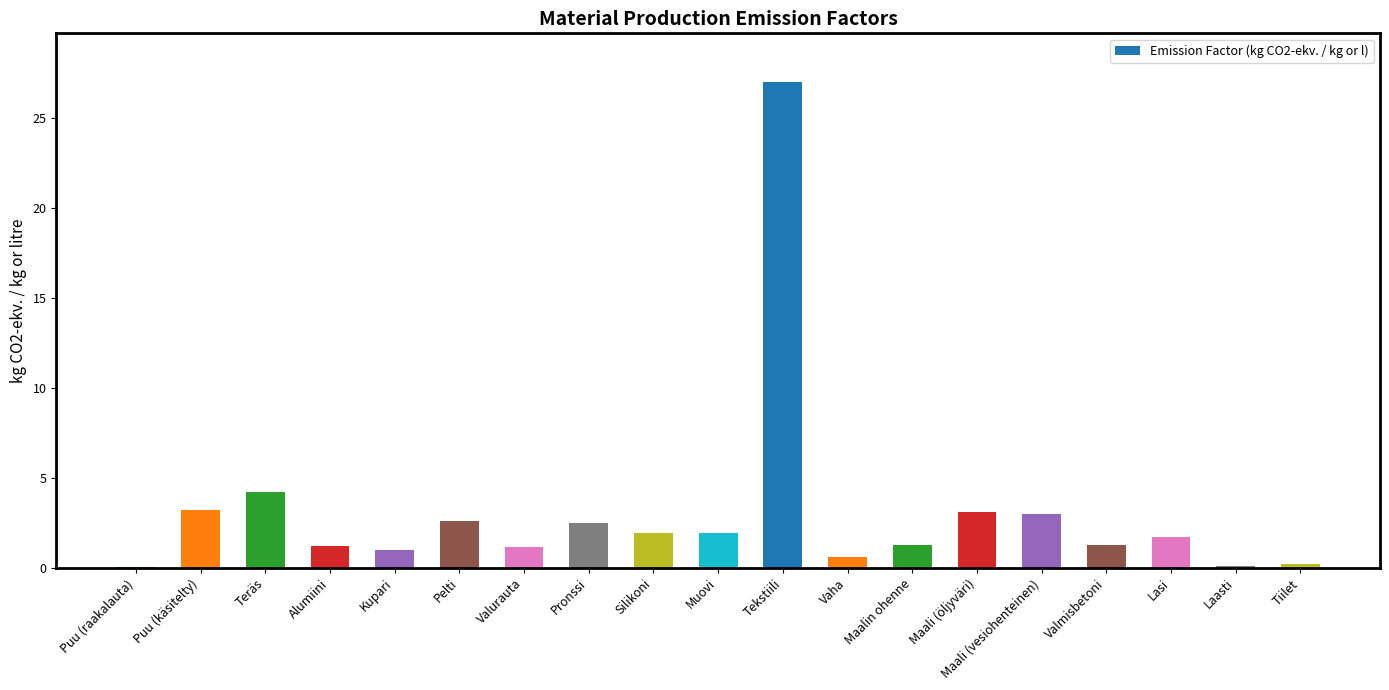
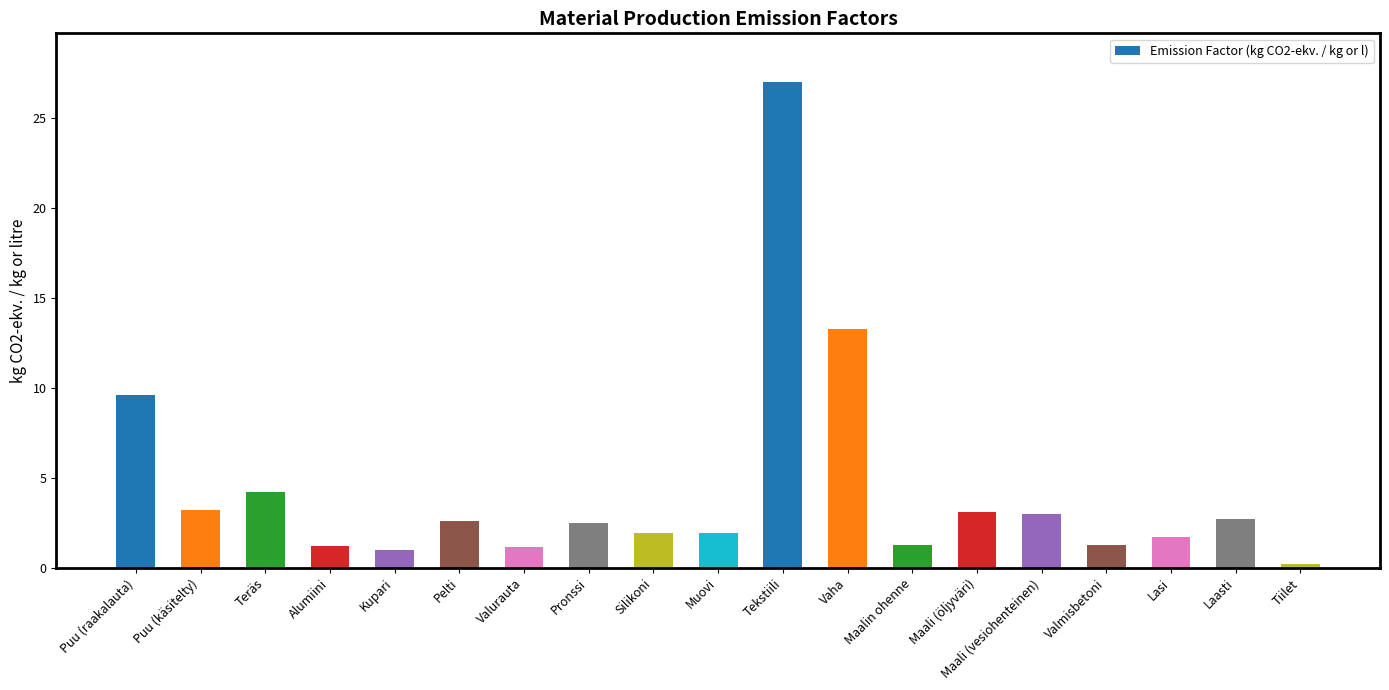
Puu (raakalauta): 0.1 -> 9.6
Vaha: 0.6 -> 13.2
Laasti: 0.1 -> 2.7
